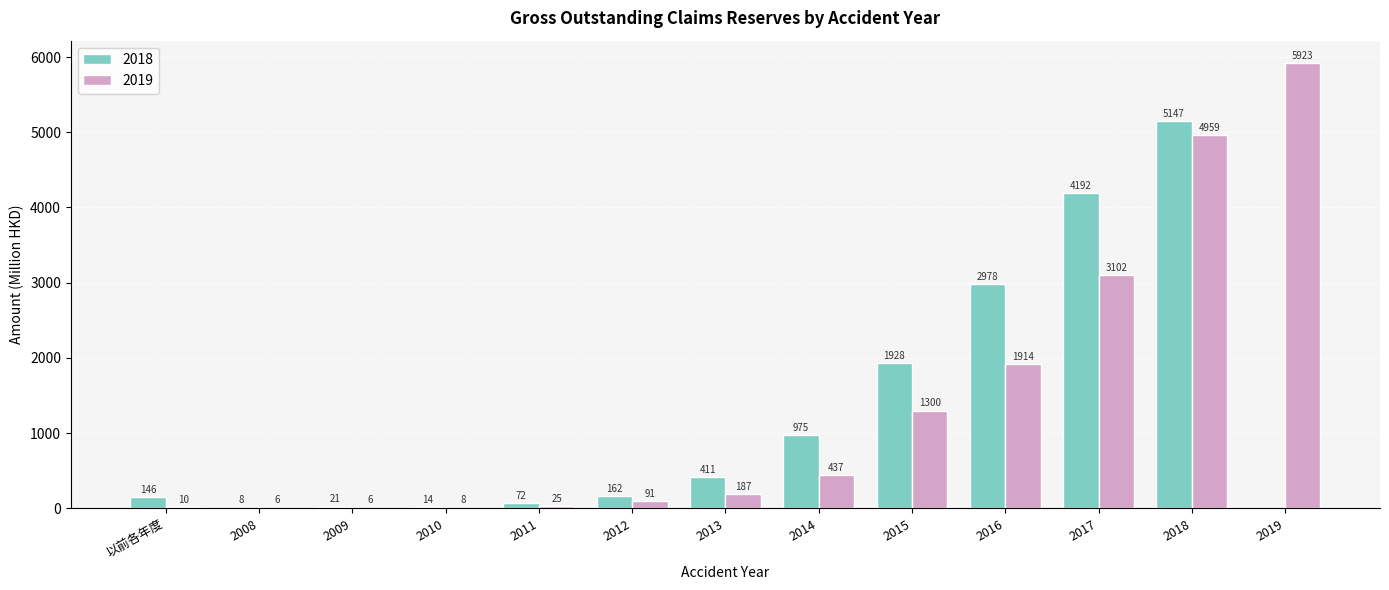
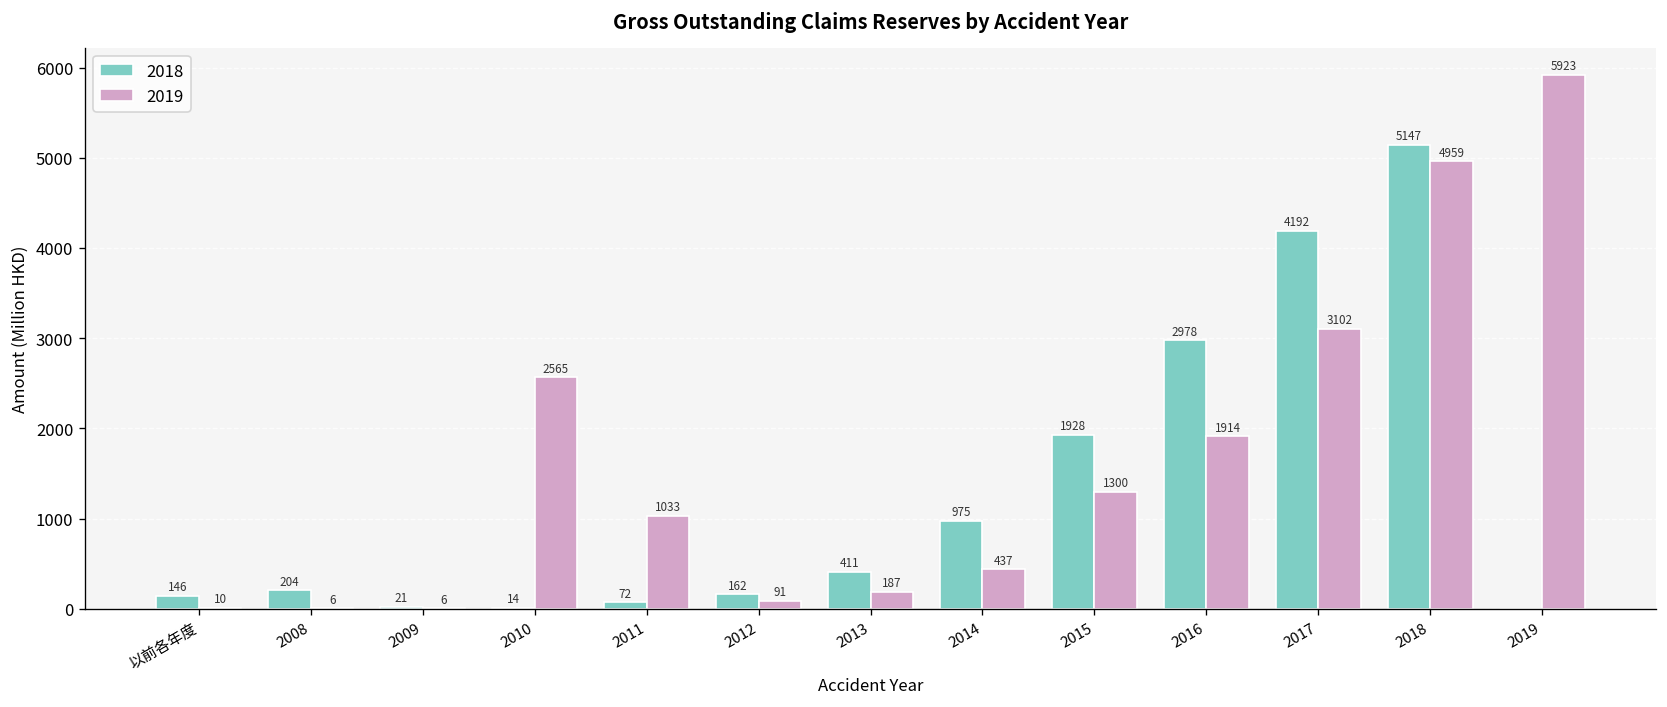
2018, 2008: 8 -> 204
2019, 2010: 8 -> 2565
2019, 2011: 25 -> 1033
